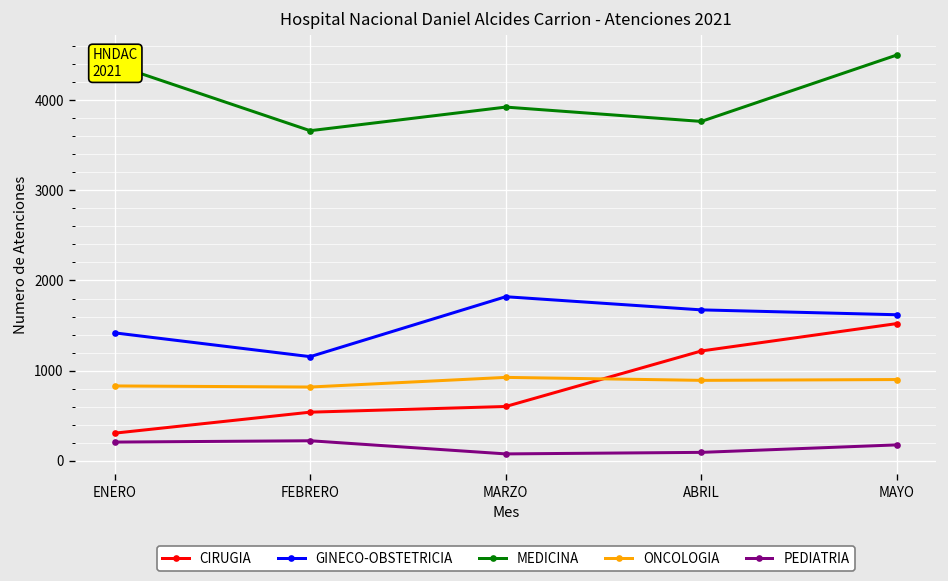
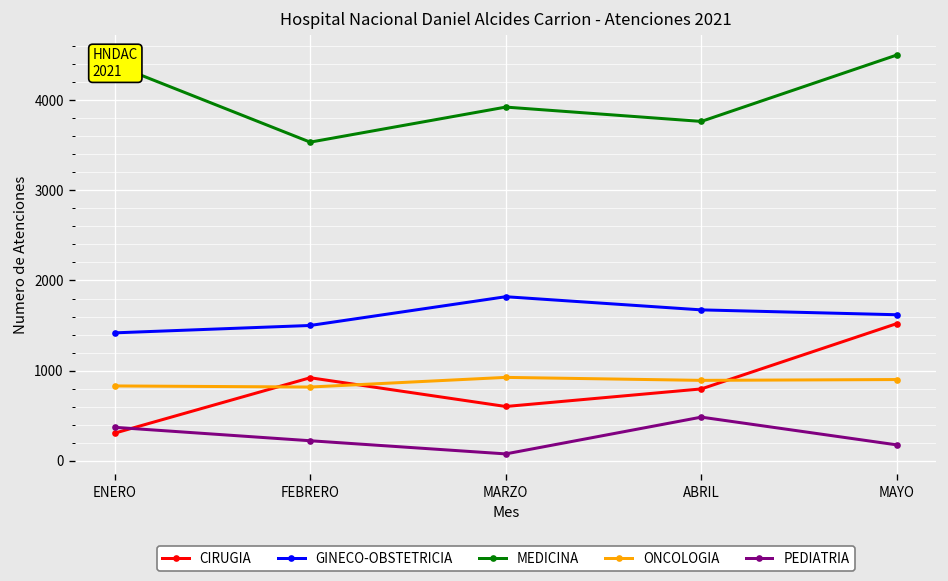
PEDIATRIA, ENERO: 200 -> 400
CIRUGIA, FEBRERO: 500 -> 900
GINECO-OBSTETRICIA, FEBRERO: 1200 -> 1500
MEDICINA, FEBRERO: 3700 -> 3500
CIRUGIA, ABRIL: 1200 -> 800
PEDIATRIA, ABRIL: 100 -> 500
